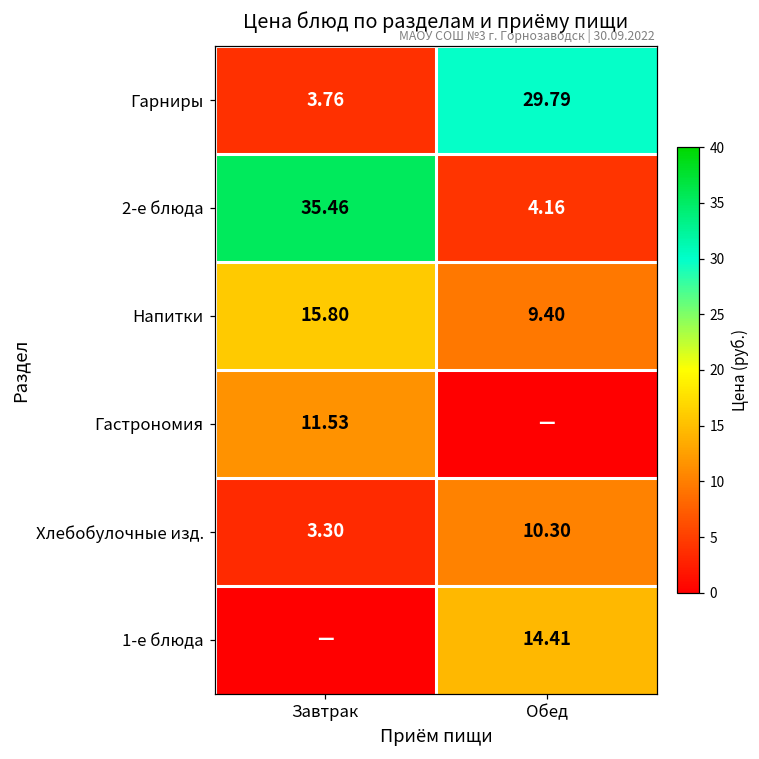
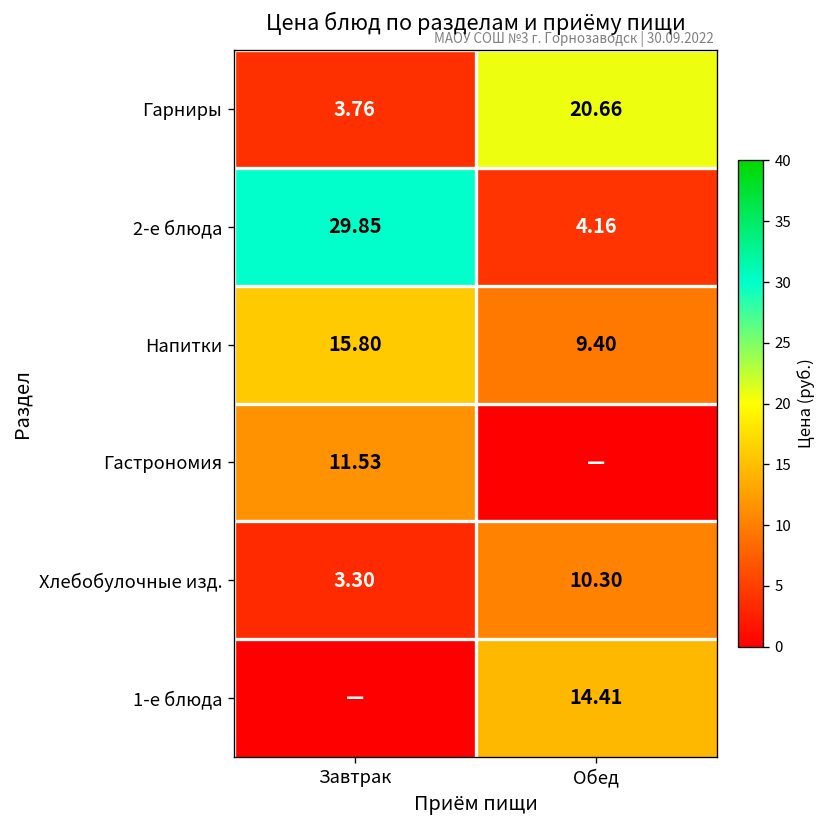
Гарниры, Обед: 29.79 -> 20.66
2-е блюда, Завтрак: 35.46 -> 29.85
